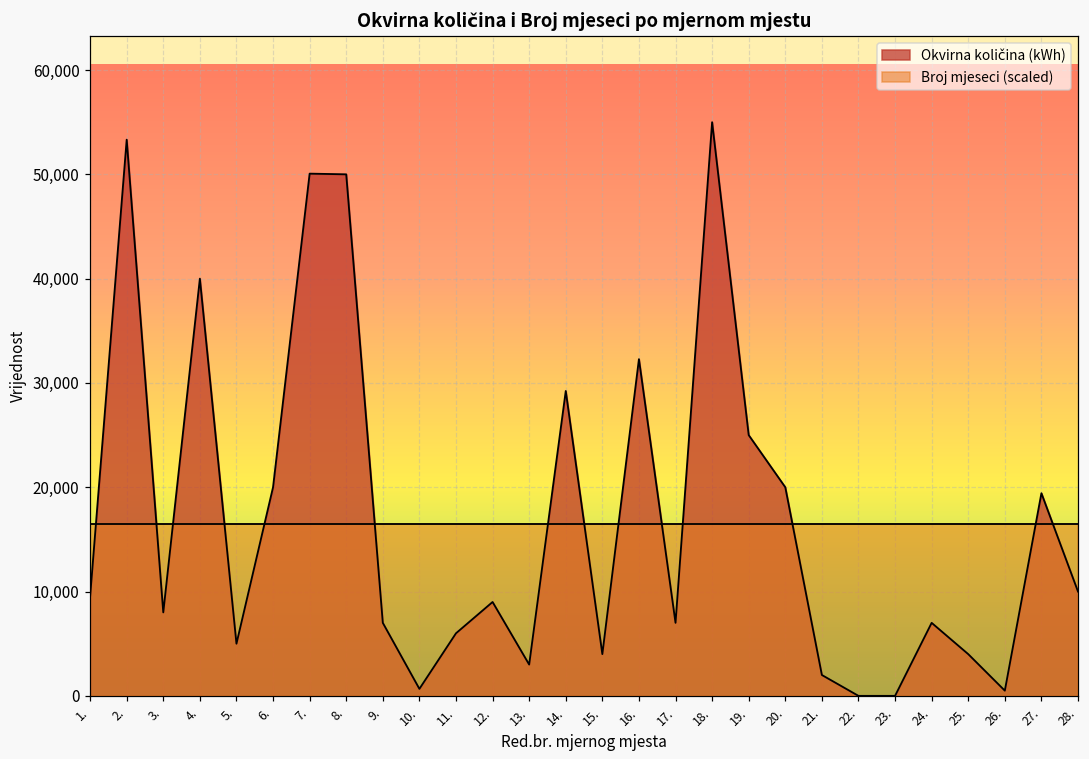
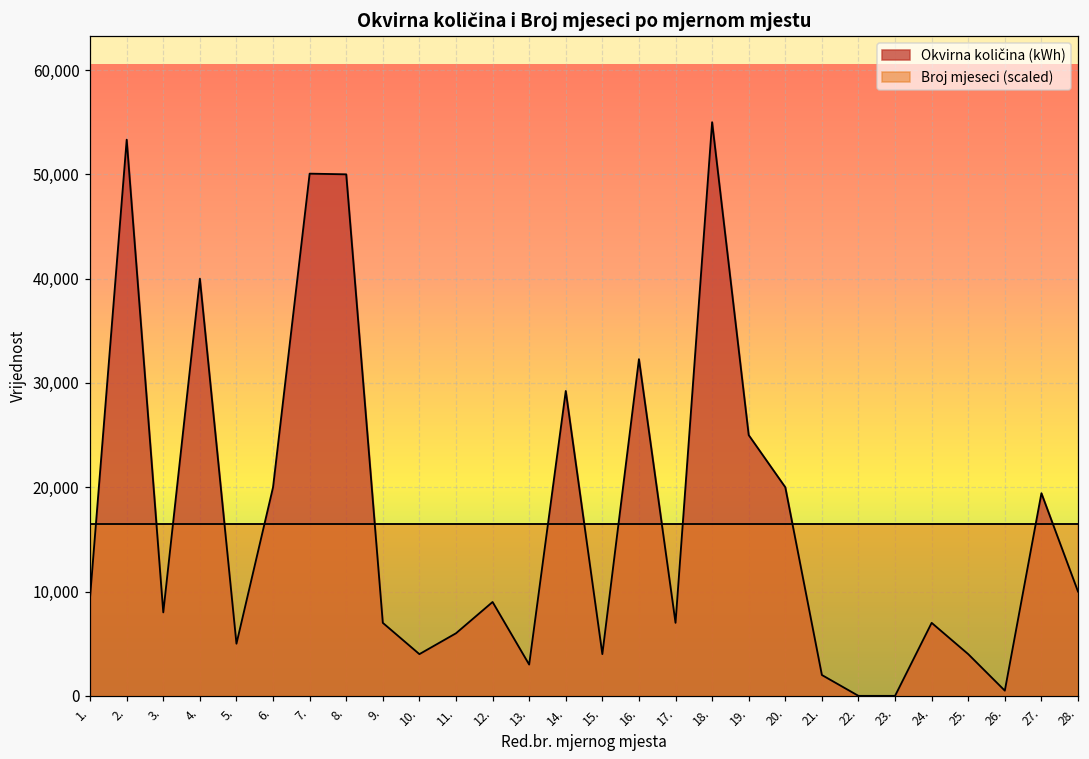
Okvirna količina (kWh), 10.: 1,000 -> 4,000
